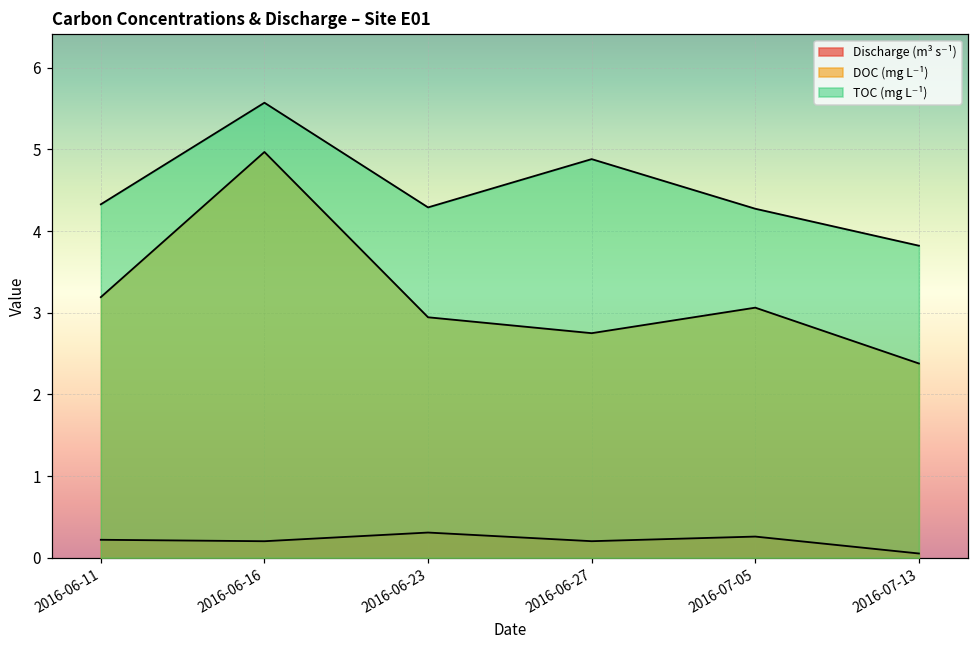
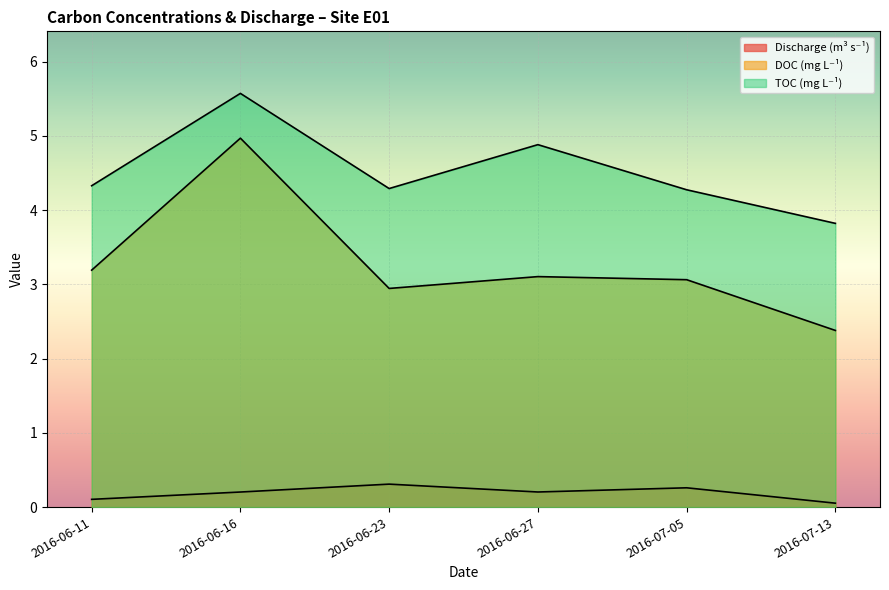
Discharge (m³ s⁻¹), 2016-06-11: 0.2 -> 0.1
DOC (mg L⁻¹), 2016-06-27: 2.8 -> 3.1
